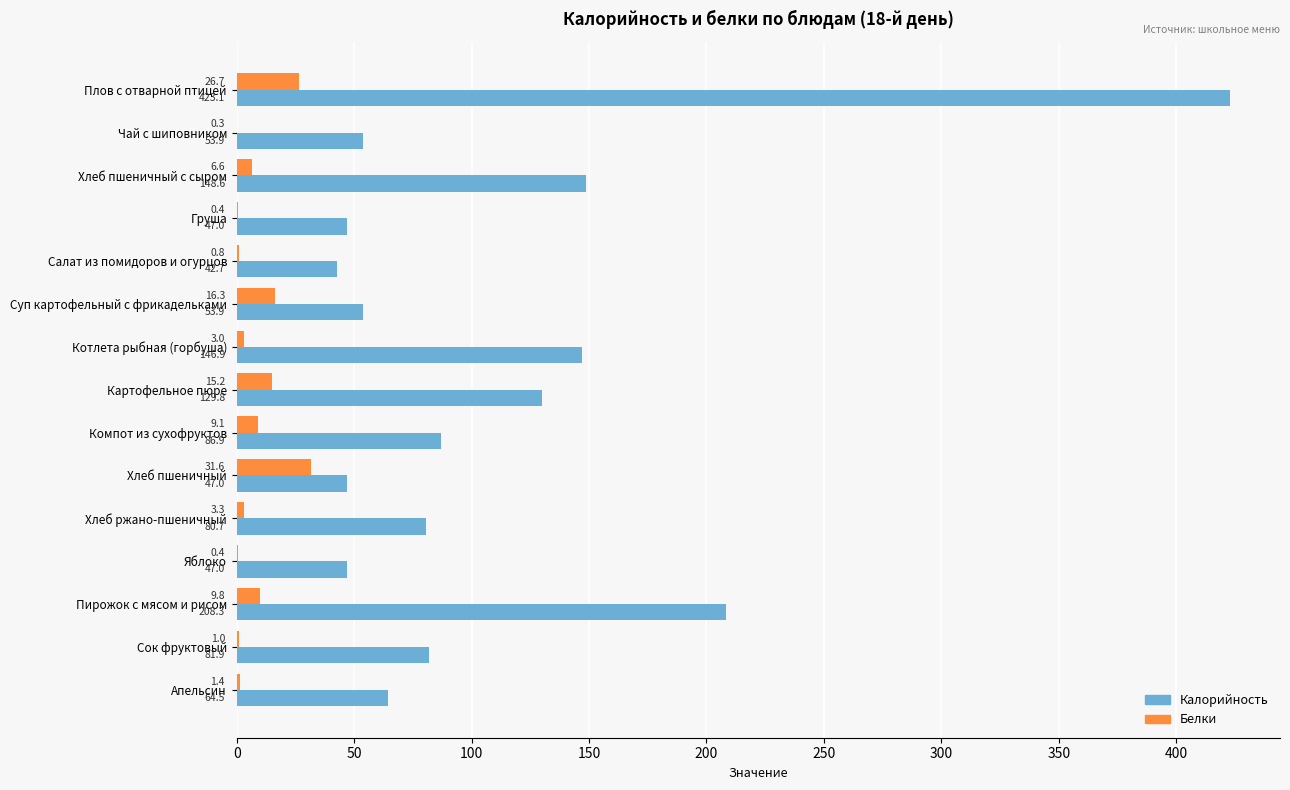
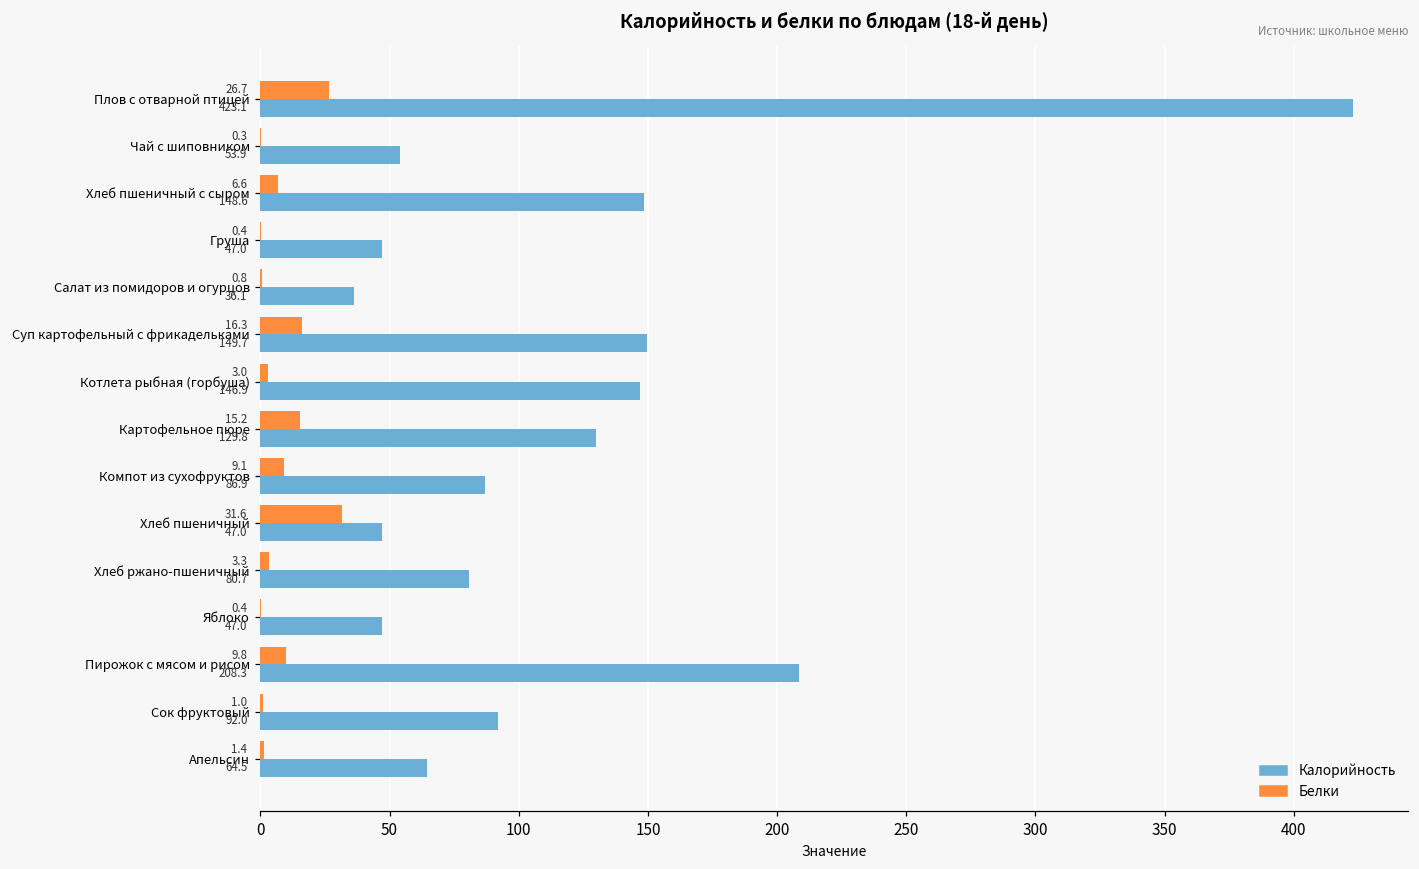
Калорийность, Салат из помидоров и огурцов: 42.7 -> 36.1
Калорийность, Суп картофельный с фрикадельками: 53.9 -> 149.7
Калорийность, Сок фруктовый: 81.9 -> 92.0
